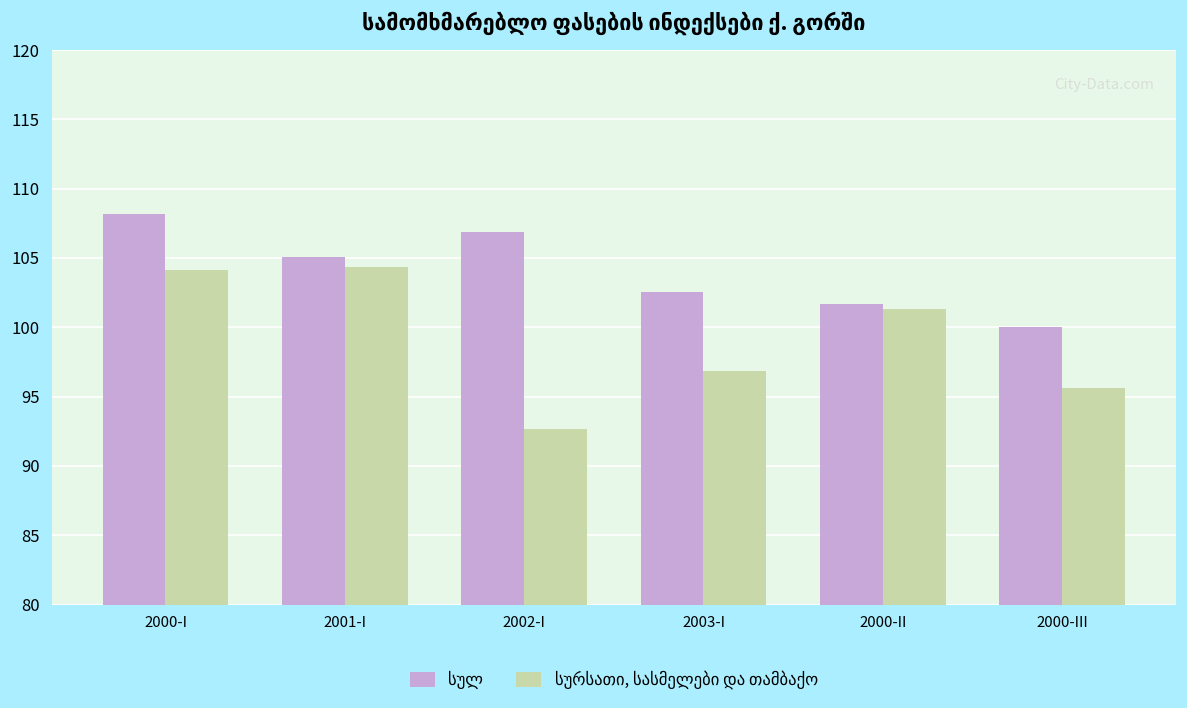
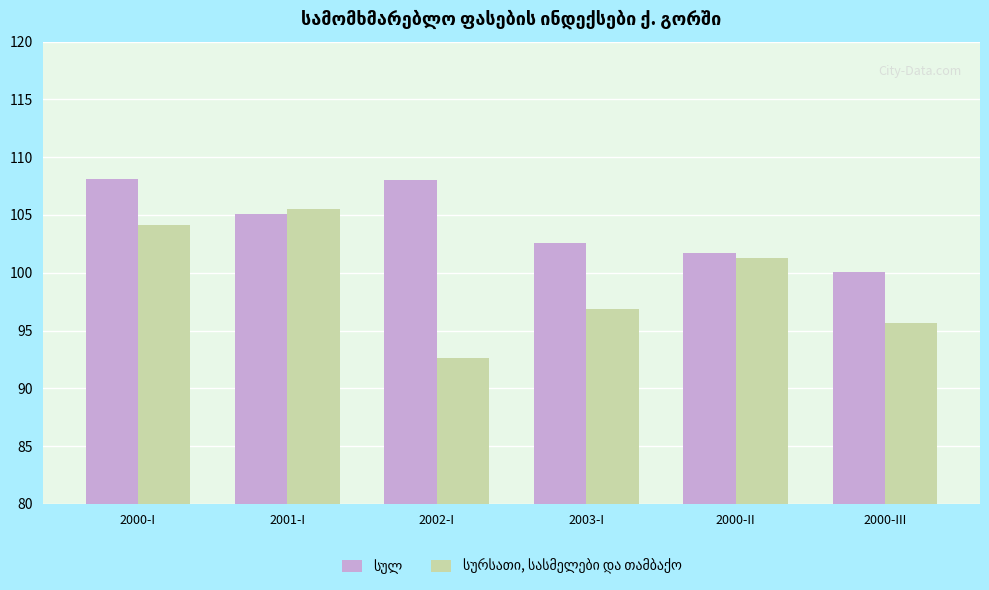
სურსათი, სასმელები და თამბაქო, 2001-I: 104.4 -> 105.5
სულ, 2002-I: 106.9 -> 108.0
